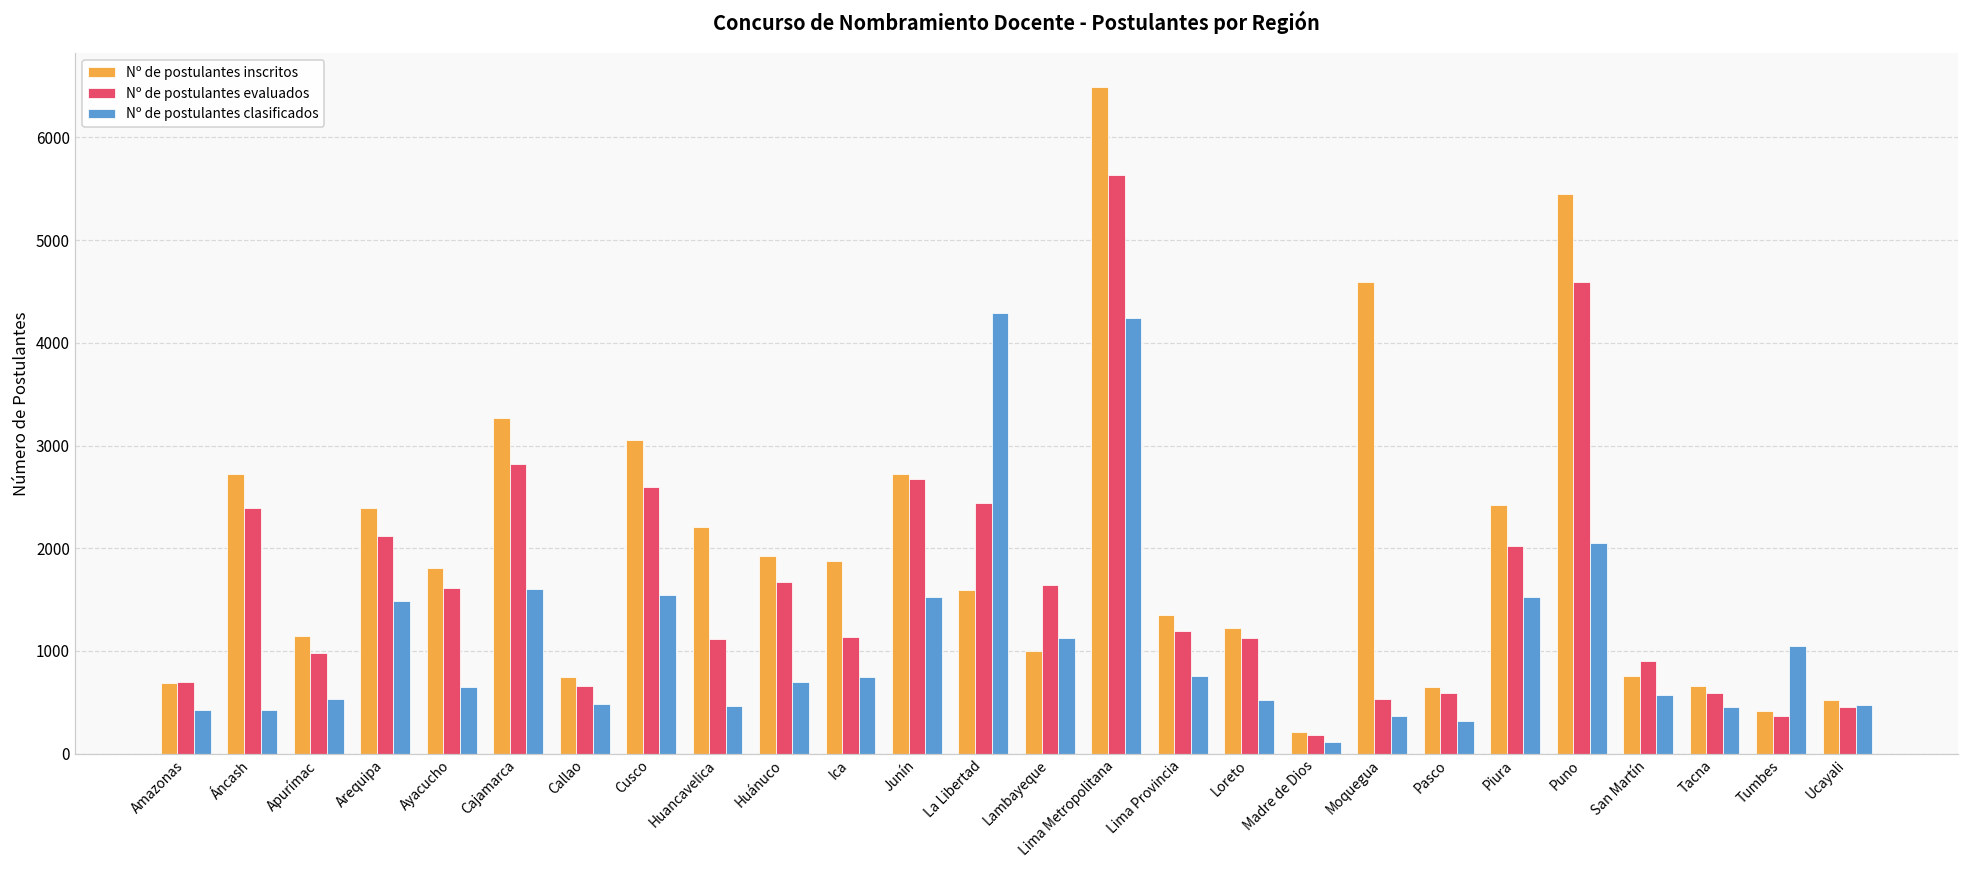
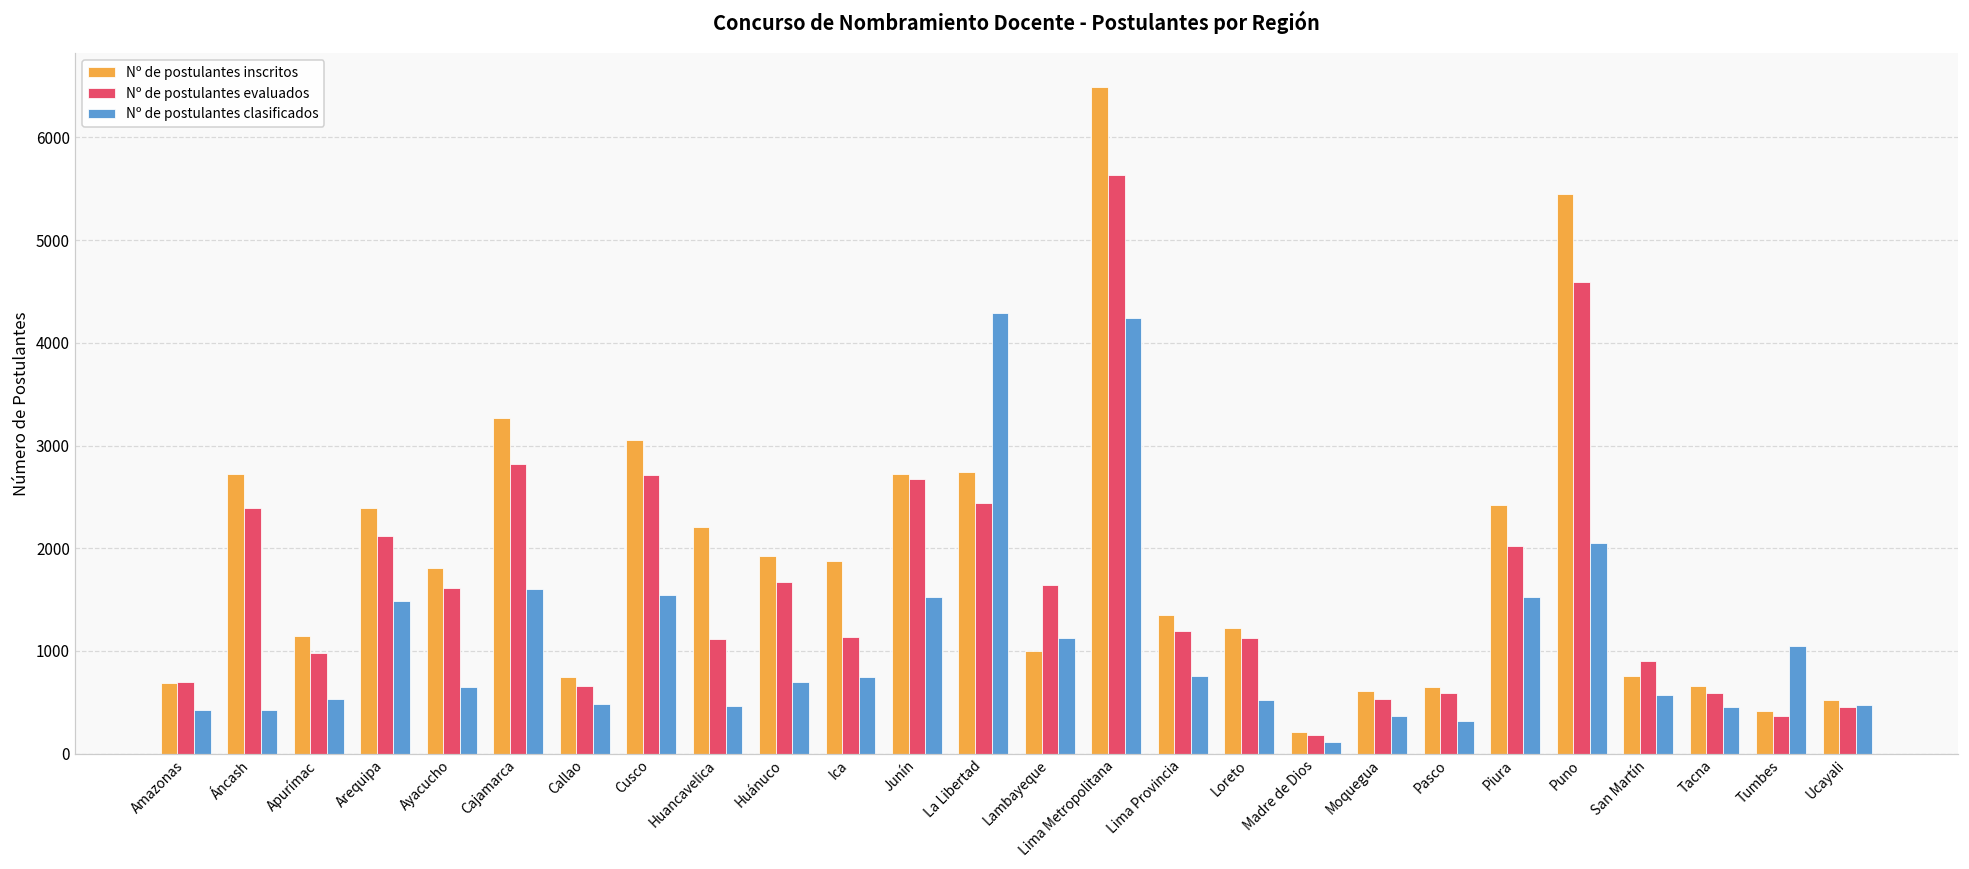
Nº de postulantes evaluados, Cusco: 2600 -> 2700
Nº de postulantes inscritos, La Libertad: 1600 -> 2700
Nº de postulantes inscritos, Moquegua: 4600 -> 600
